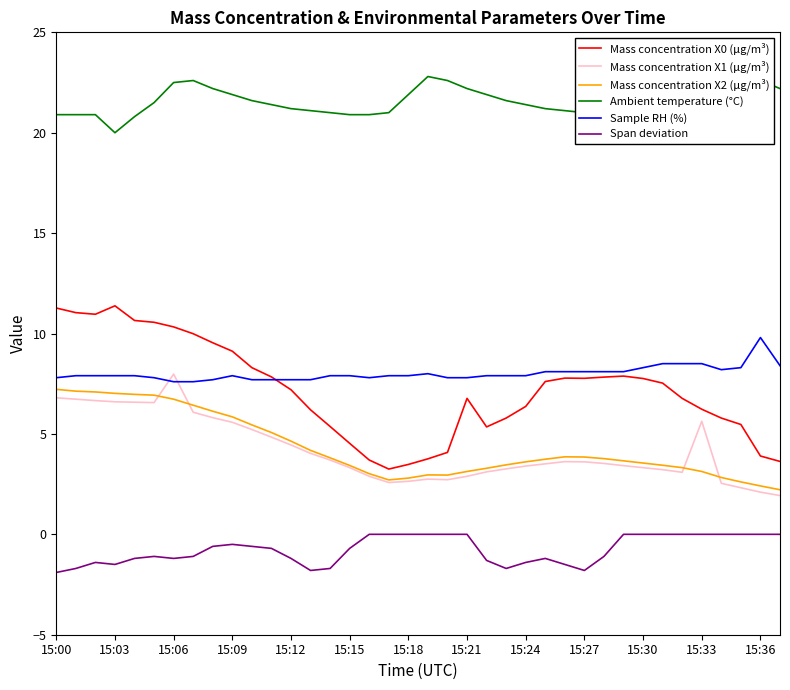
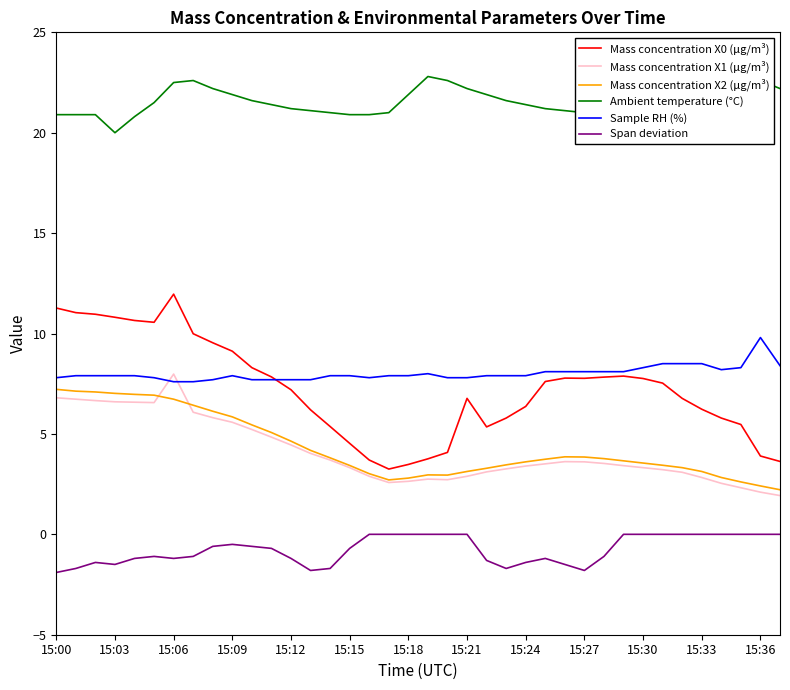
Mass concentration X0 (μg/m³), 15:03: 11.4 -> 10.8
Mass concentration X0 (μg/m³), 15:06: 10.3 -> 12.0
Mass concentration X1 (μg/m³), 15:33: 5.6 -> 2.8
